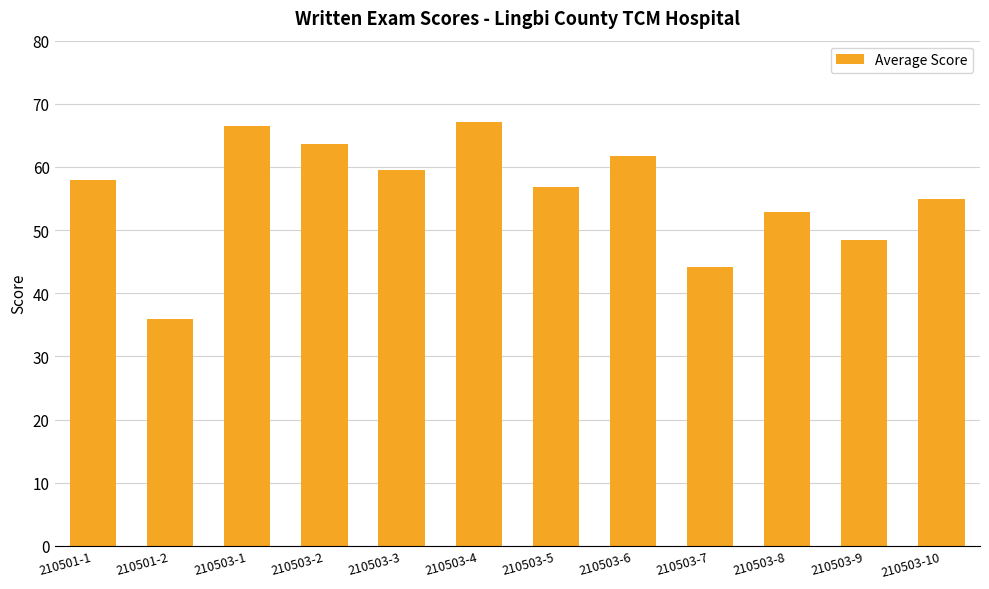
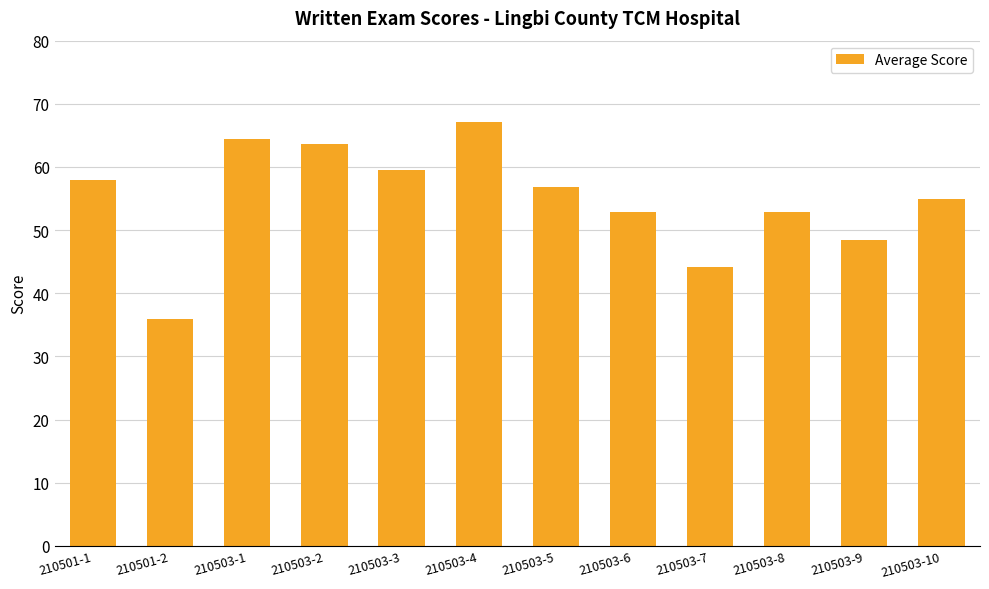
210503-1: 67 -> 64
210503-6: 62 -> 53
